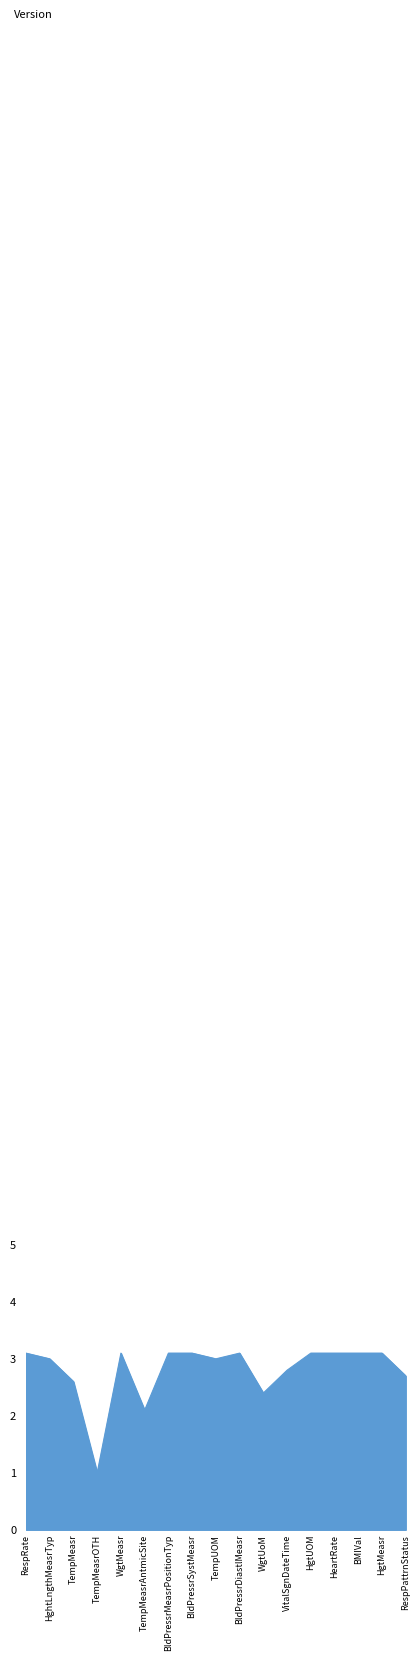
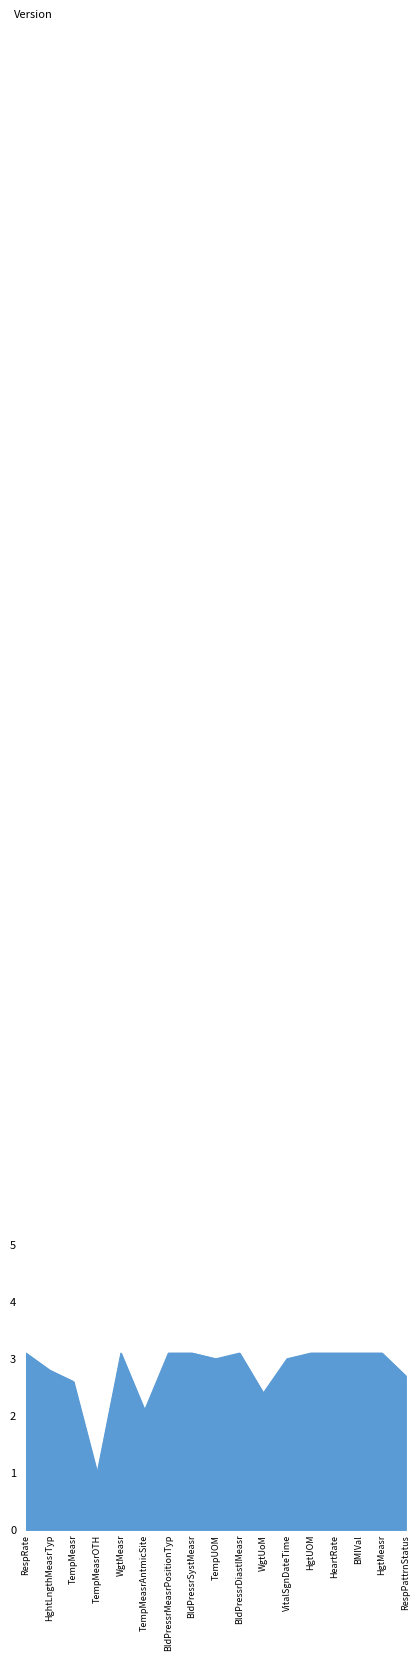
HghtLngthMeasrTyp: 3.0 -> 2.8
VitalSgnDateTime: 2.8 -> 3.0
